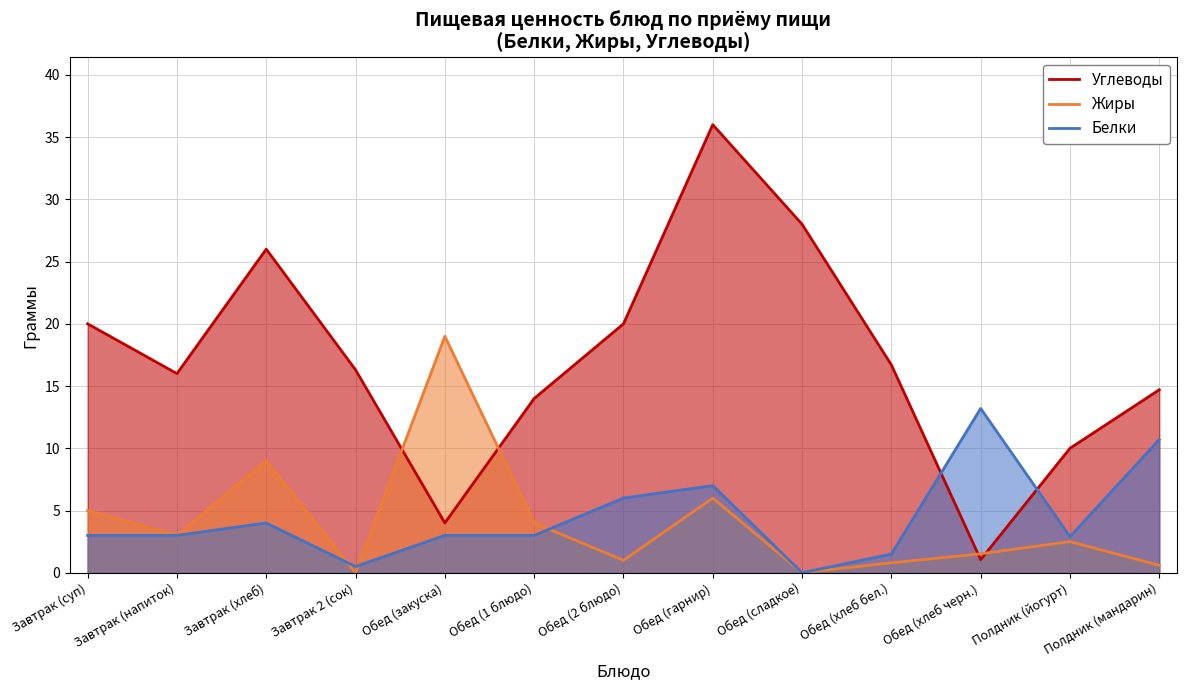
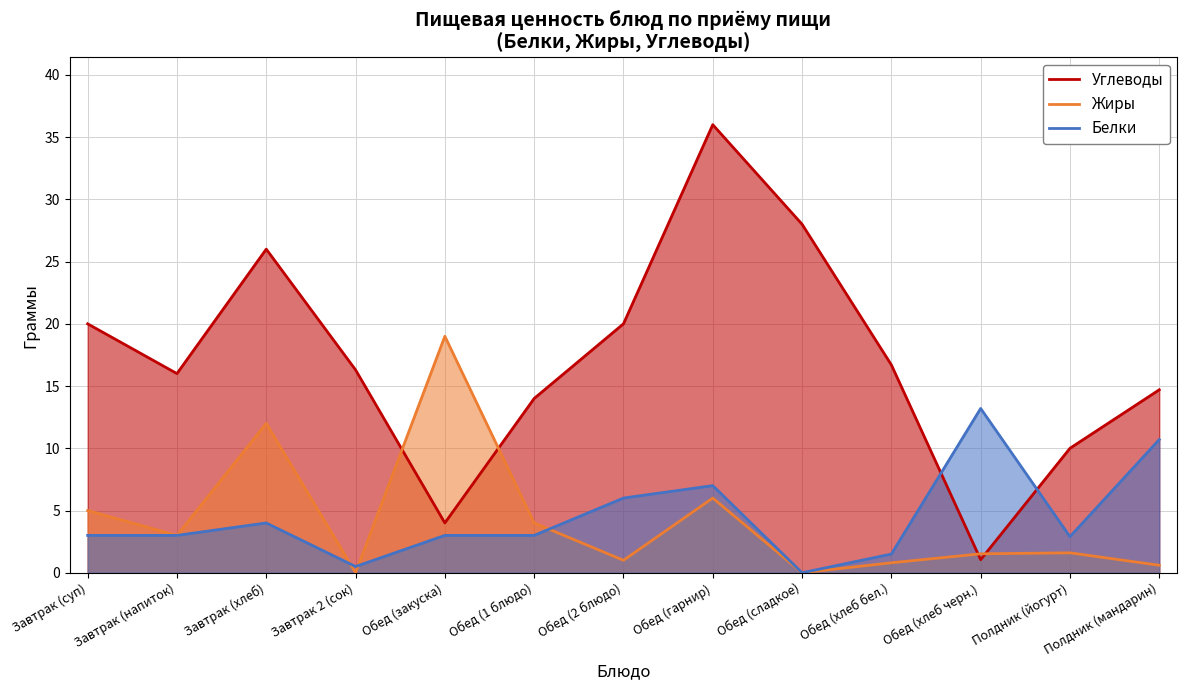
Жиры, Завтрак (хлеб): 9 -> 12
Жиры, Полдник (йогурт): 2.5 -> 1.6
